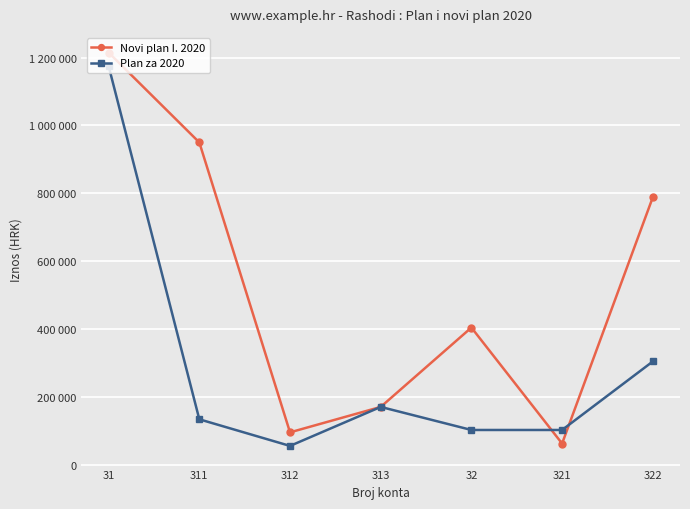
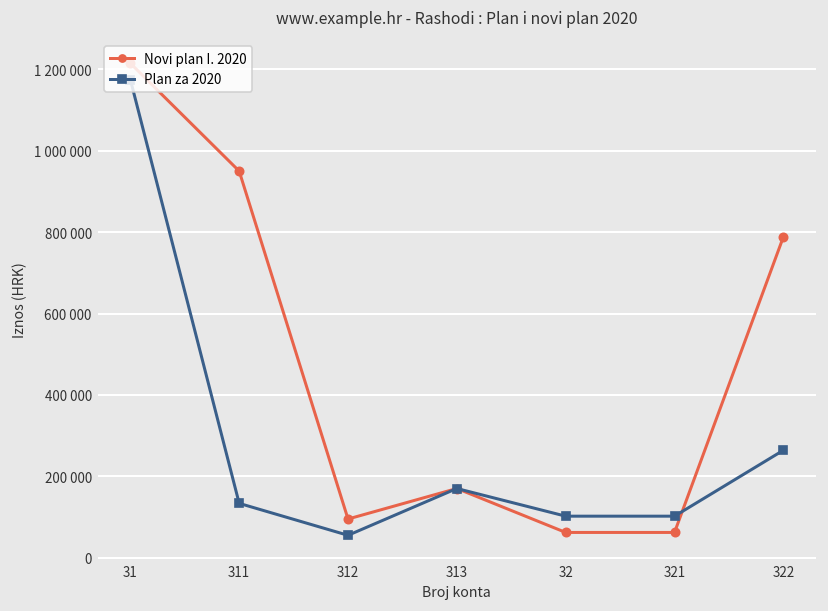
Novi plan I. 2020, 32: 400000 -> 60000
Plan za 2020, 322: 300000 -> 260000
